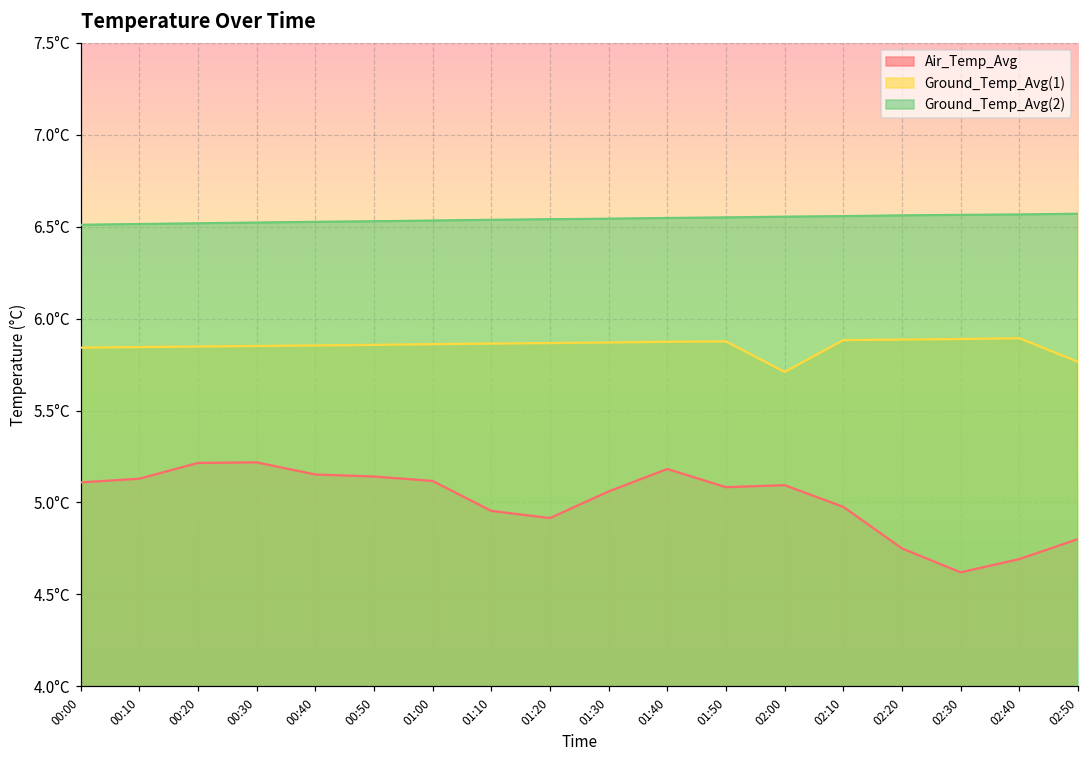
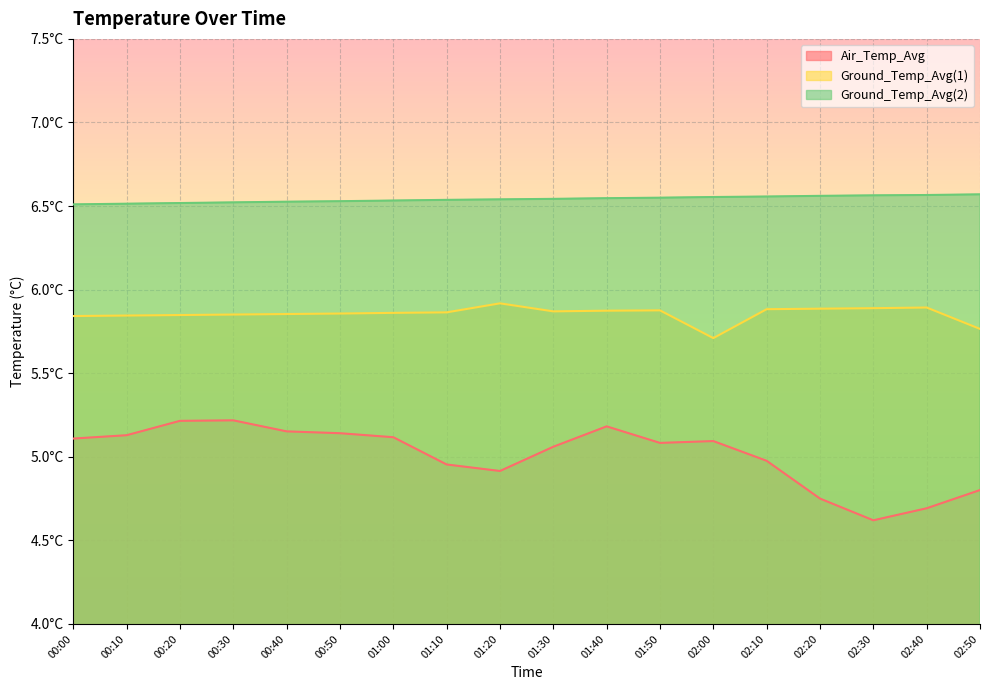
Ground_Temp_Avg(1), 01:20: 5.87°C -> 5.92°C
